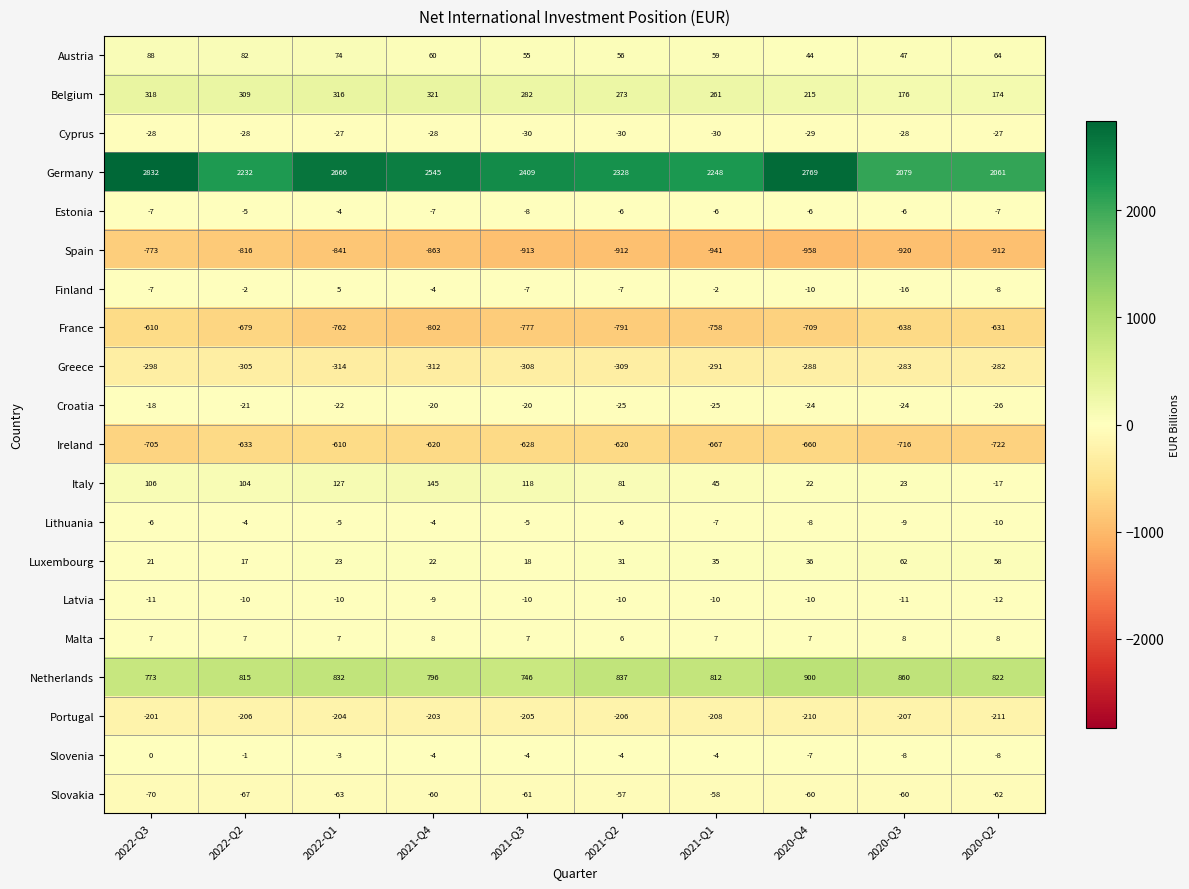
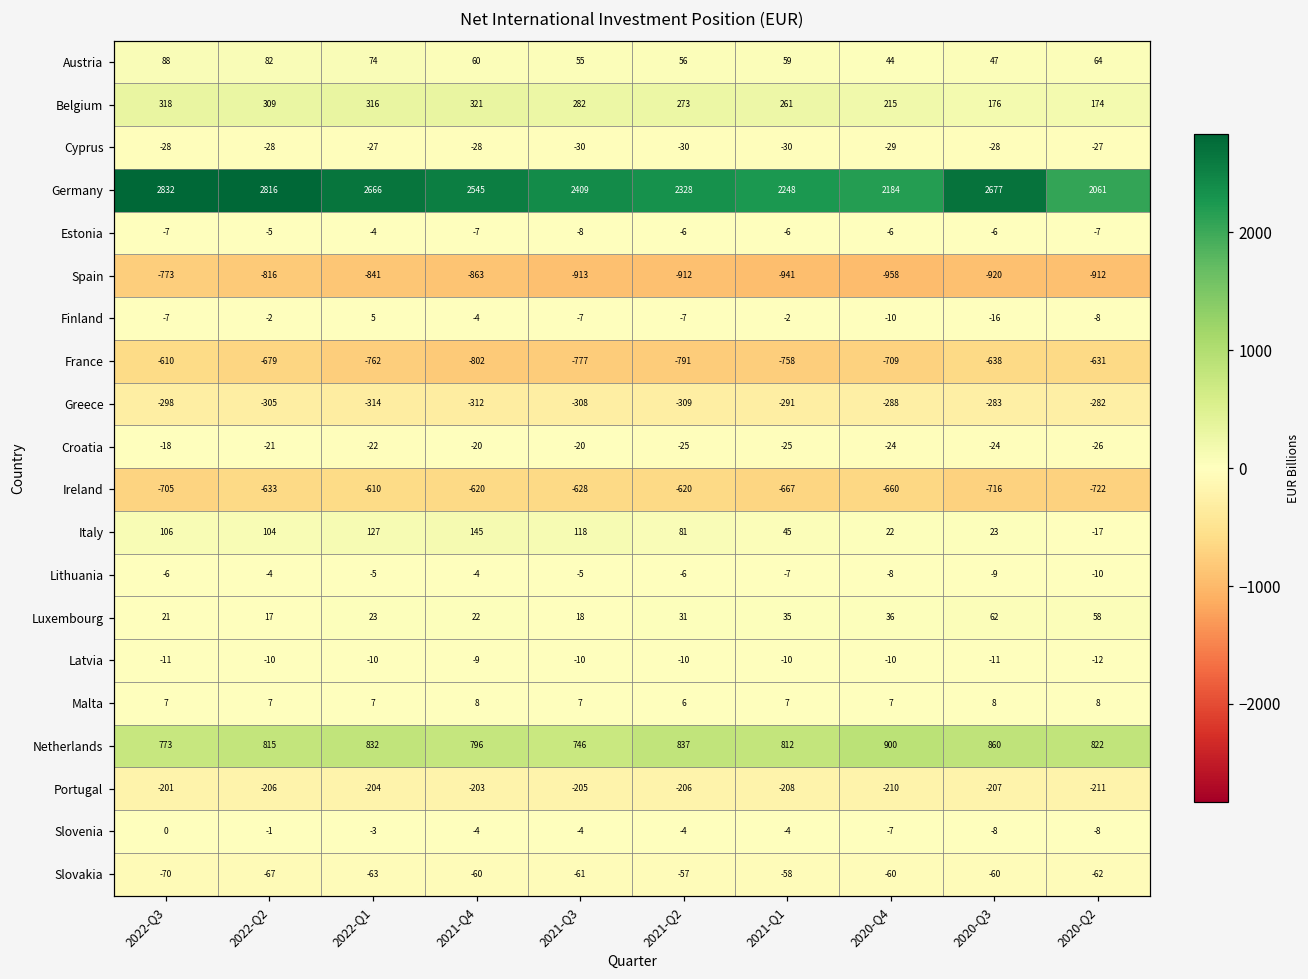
Germany, 2022-Q2: 2232 -> 2816
Germany, 2020-Q4: 2769 -> 2184
Germany, 2020-Q3: 2079 -> 2677
